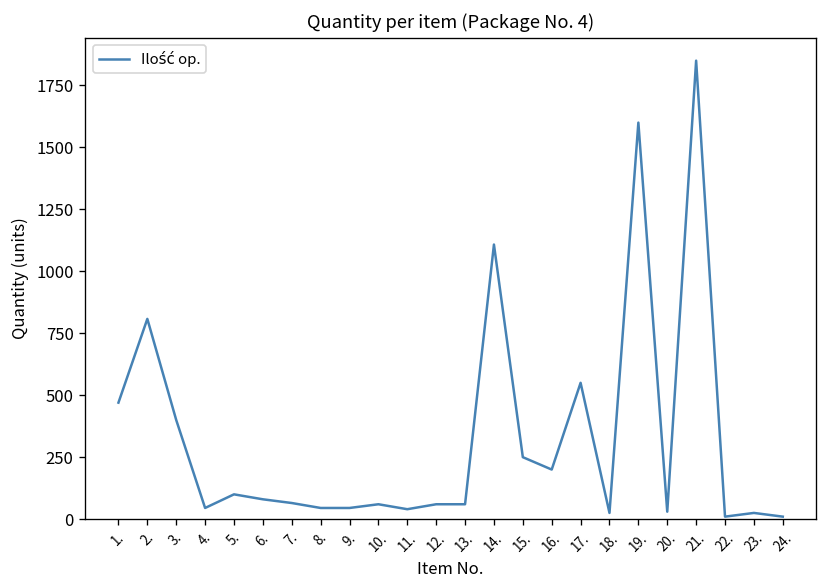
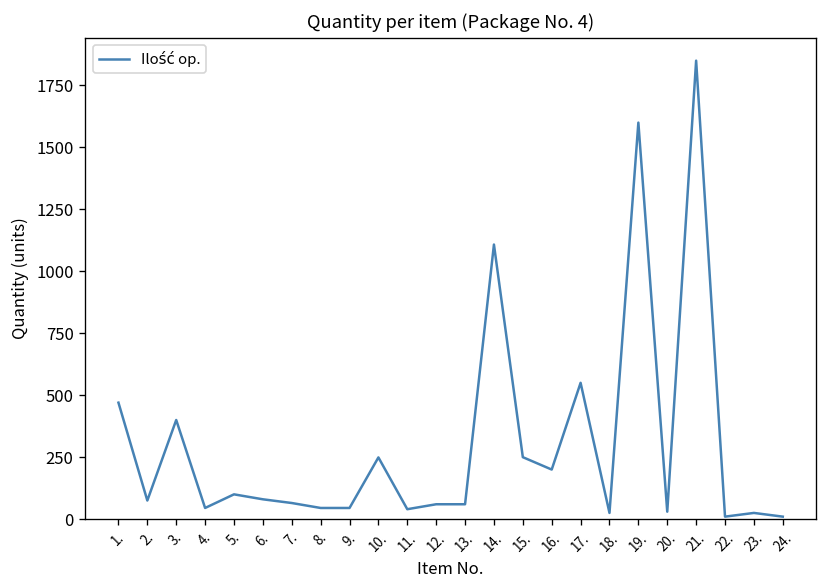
2.: 810 -> 80
10.: 60 -> 250
